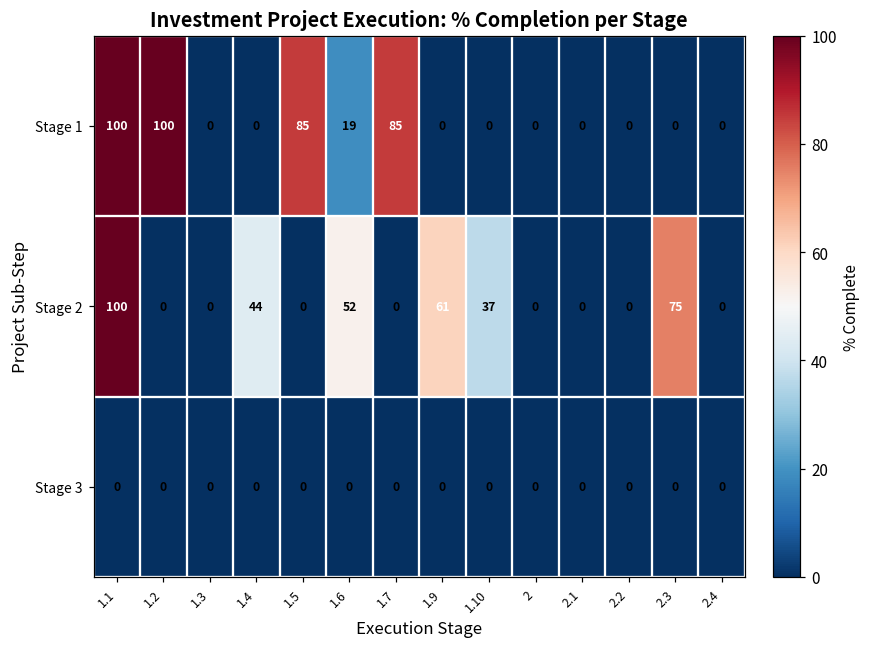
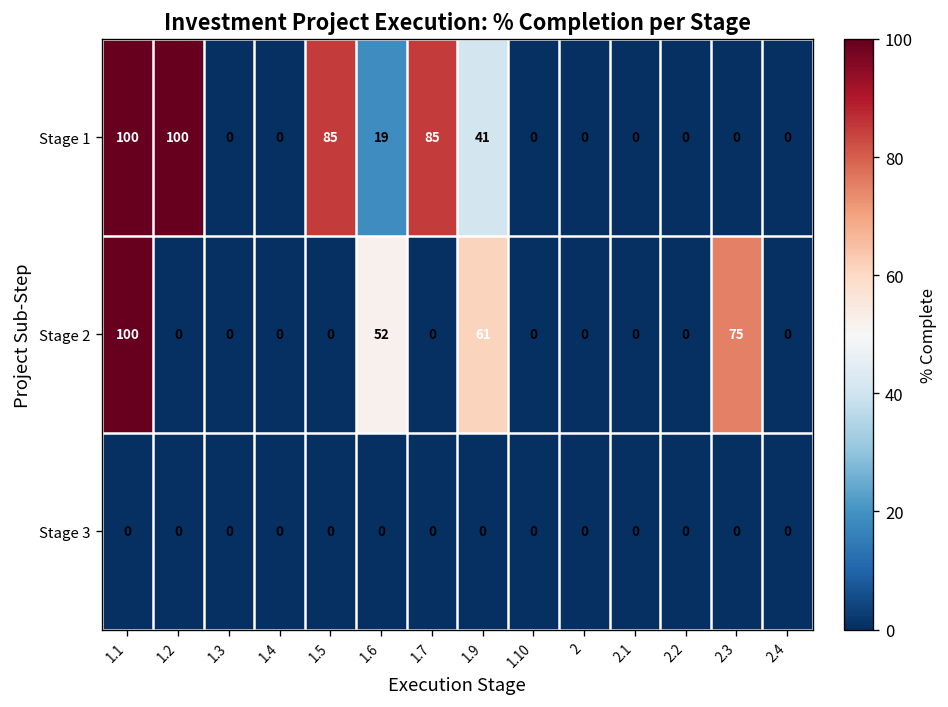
Stage 1, 1.9: 0 -> 41
Stage 2, 1.4: 44 -> 0
Stage 2, 1.10: 37 -> 0
